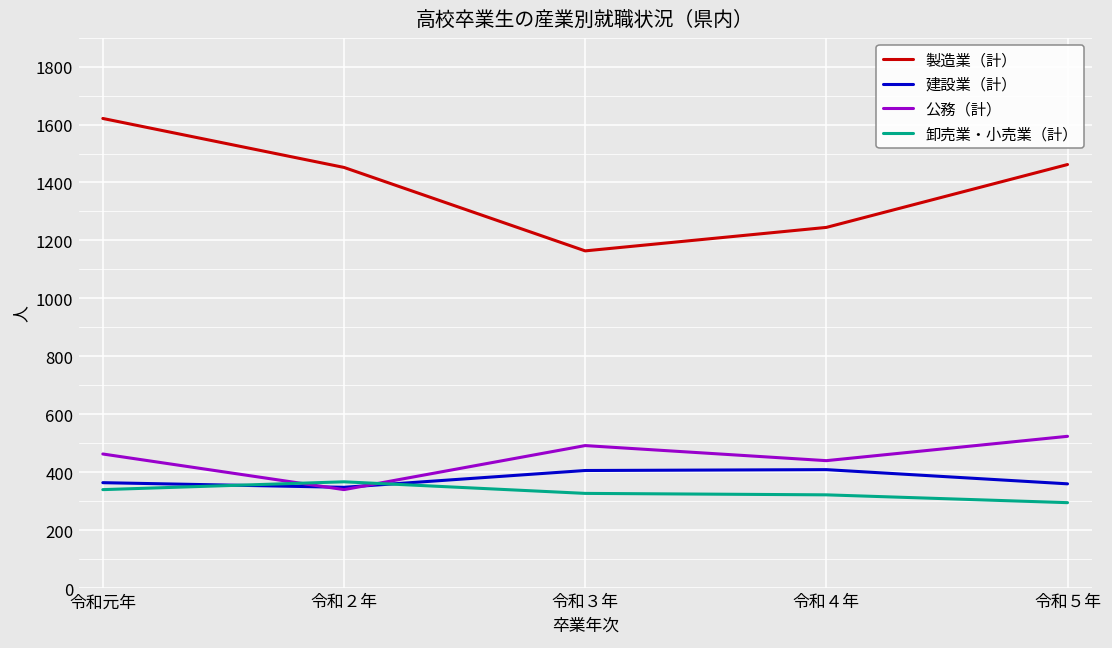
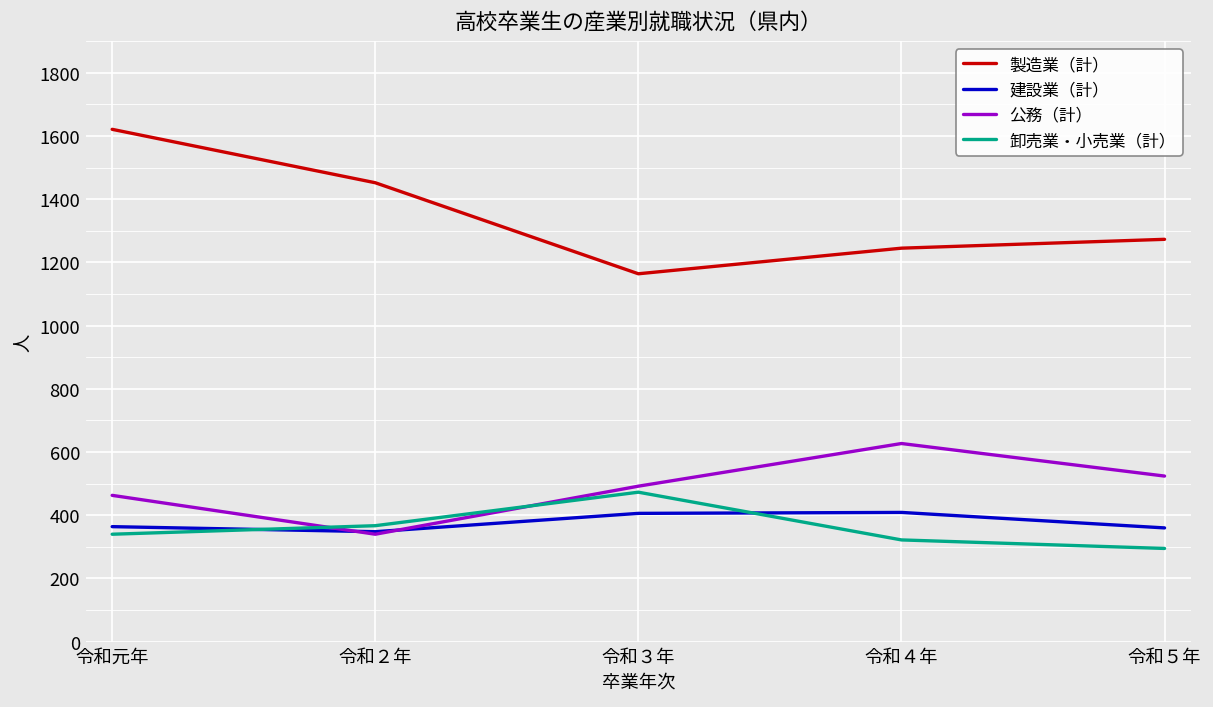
卸売業・小売業（計）, 令和３年: 330 -> 470
公務（計）, 令和４年: 440 -> 630
製造業（計）, 令和５年: 1460 -> 1270
